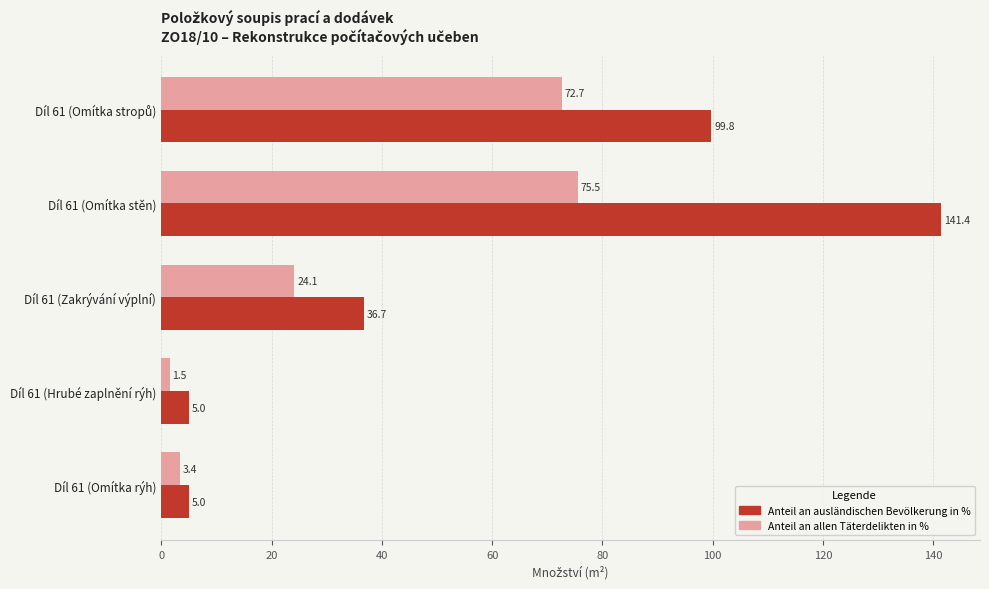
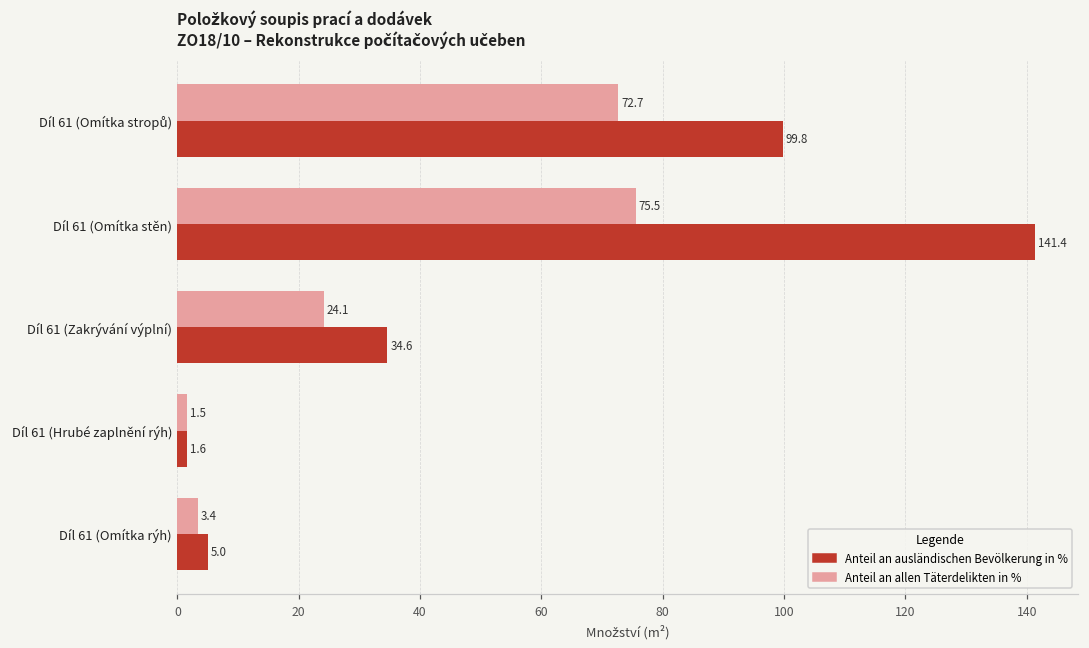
Anteil an ausländischen Bevölkerung in %, Díl 61 (Zakrývání výplní): 36.7 -> 34.6
Anteil an ausländischen Bevölkerung in %, Díl 61 (Hrubé zaplnění rýh): 5.0 -> 1.6
